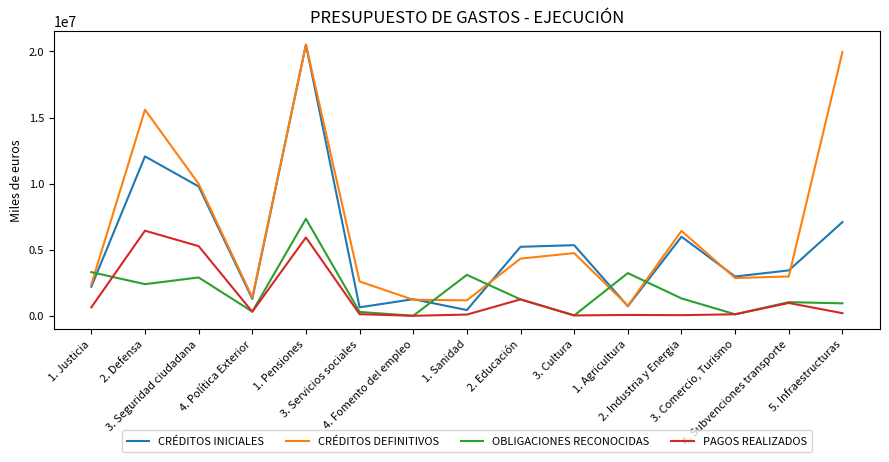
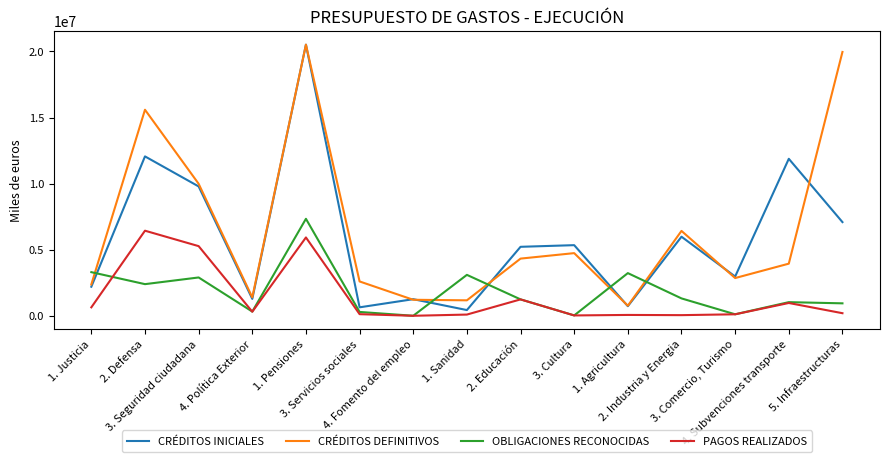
CRÉDITOS INICIALES, 4. Subvenciones transporte: 3400000 -> 11900000
CRÉDITOS DEFINITIVOS, 4. Subvenciones transporte: 3000000 -> 4000000
